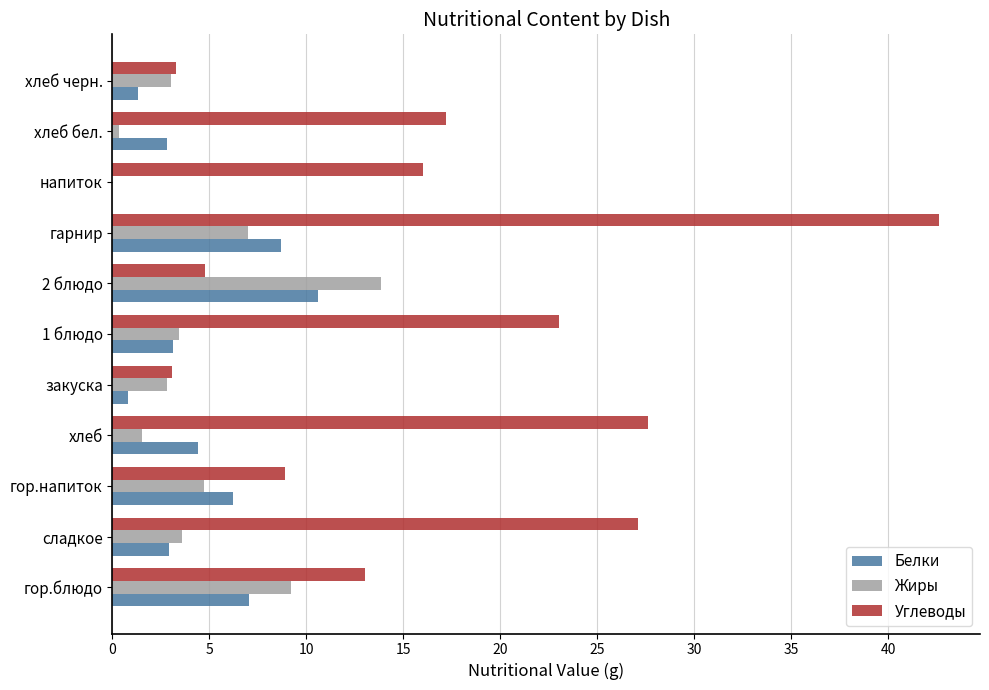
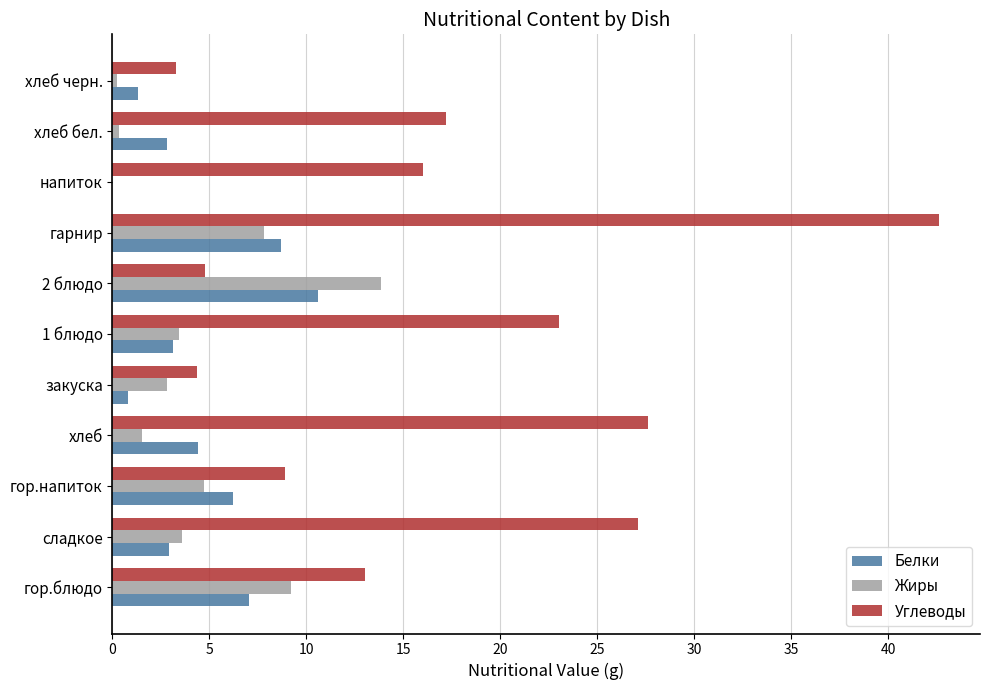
Жиры, хлеб черн.: 3.0 -> 0.2
Жиры, гарнир: 7.0 -> 7.8
Углеводы, закуска: 3.1 -> 4.4
